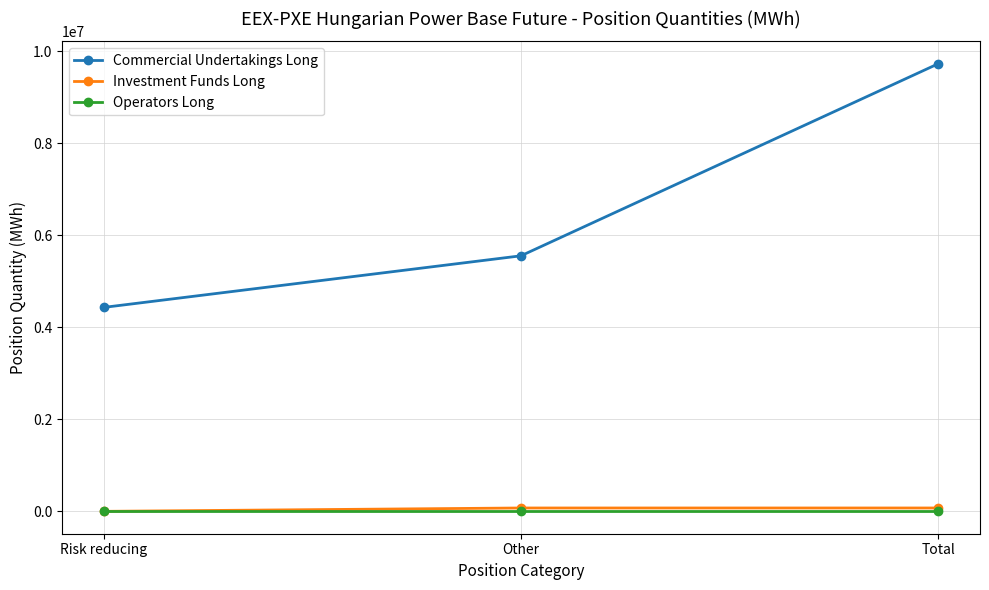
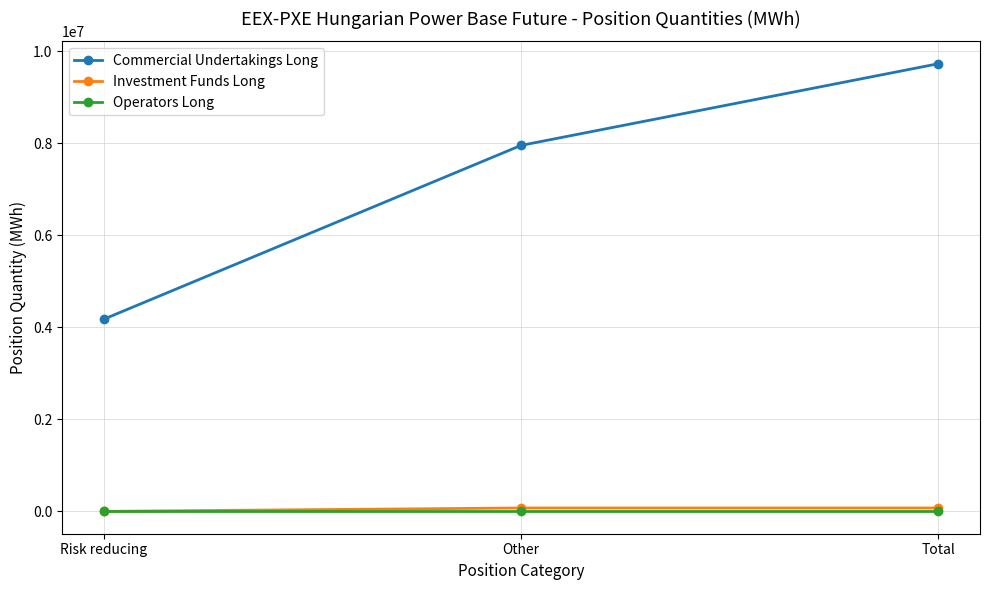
Commercial Undertakings Long, Risk reducing: 4400000 -> 4200000
Commercial Undertakings Long, Other: 5600000 -> 8000000
